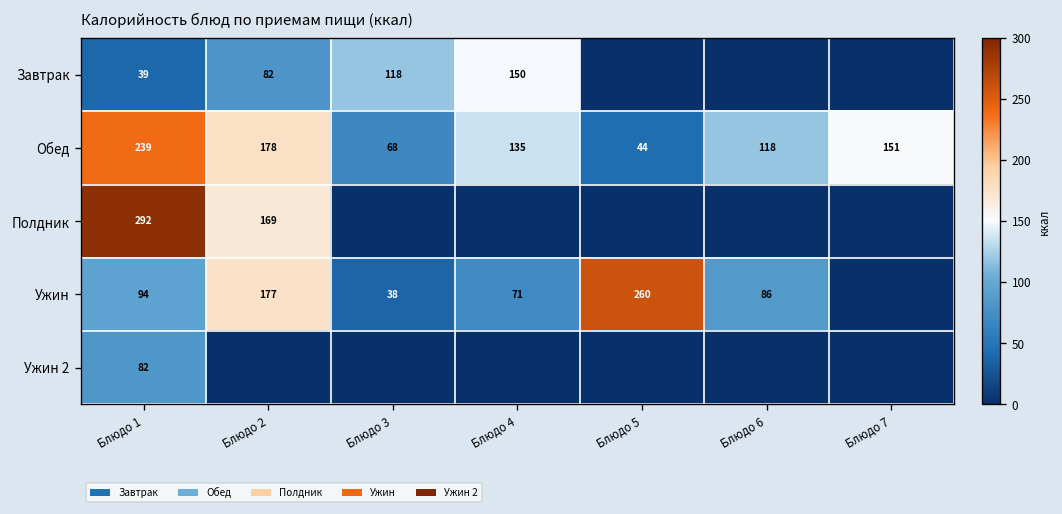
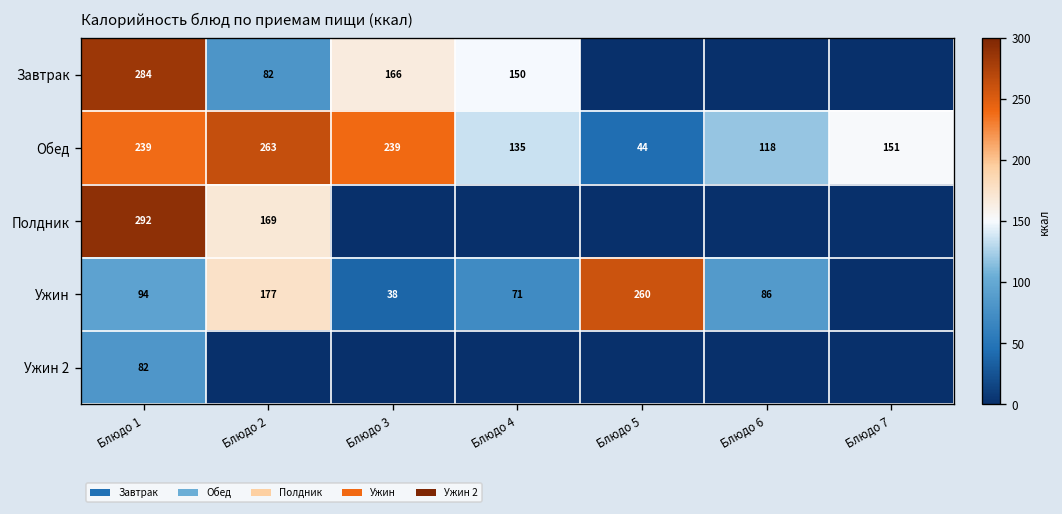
Завтрак, Блюдо 1: 39 -> 284
Завтрак, Блюдо 3: 118 -> 166
Обед, Блюдо 2: 178 -> 263
Обед, Блюдо 3: 68 -> 239
